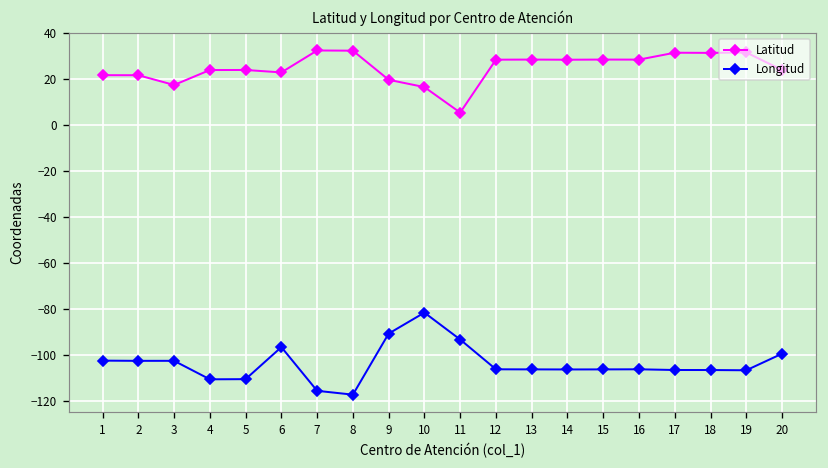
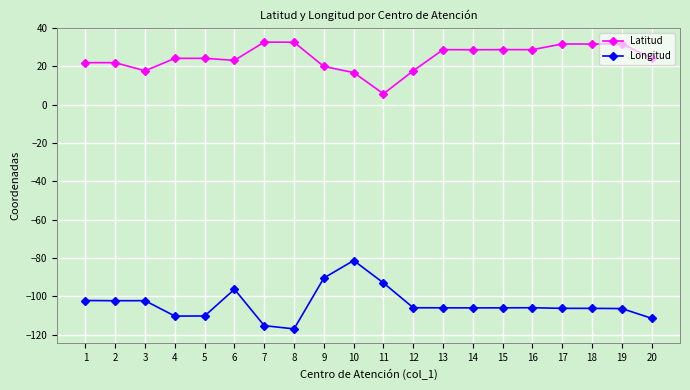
Latitud, 12: 29 -> 18
Longitud, 20: -99 -> -112
